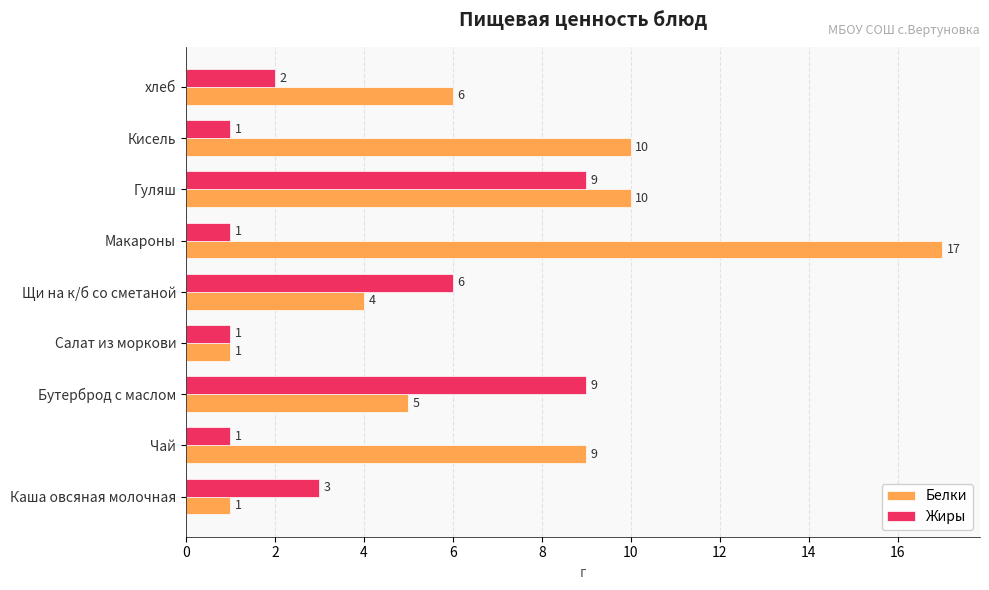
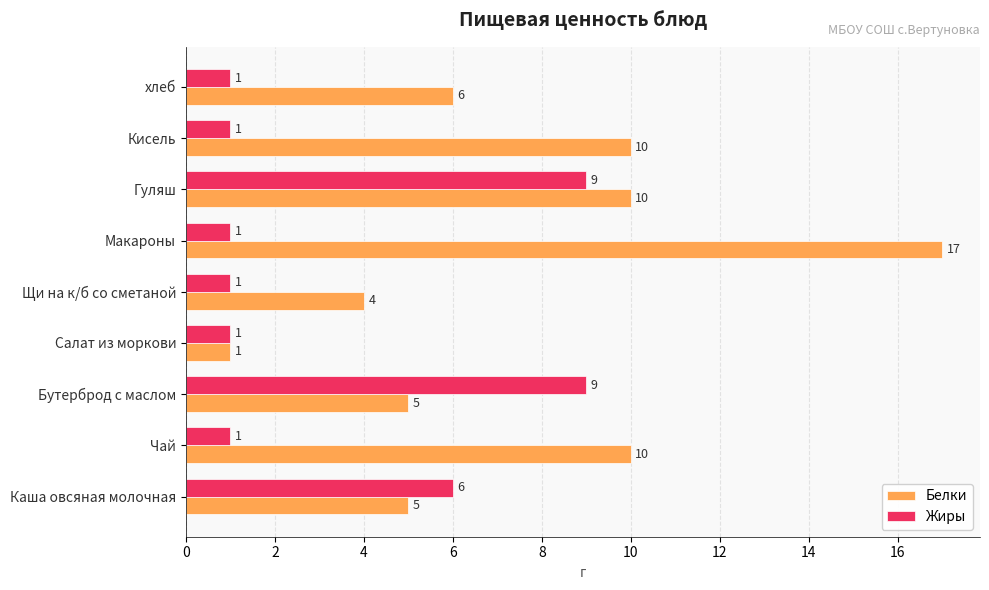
Жиры, хлеб: 2 -> 1
Жиры, Щи на к/б со сметаной: 6 -> 1
Белки, Чай: 9 -> 10
Жиры, Каша овсяная молочная: 3 -> 6
Белки, Каша овсяная молочная: 1 -> 5
